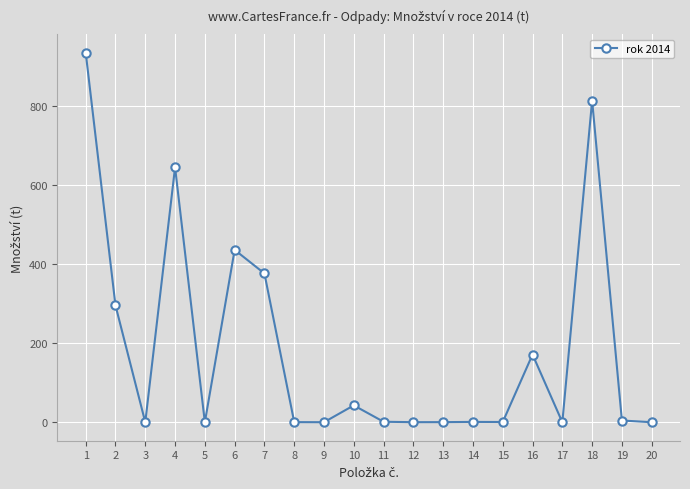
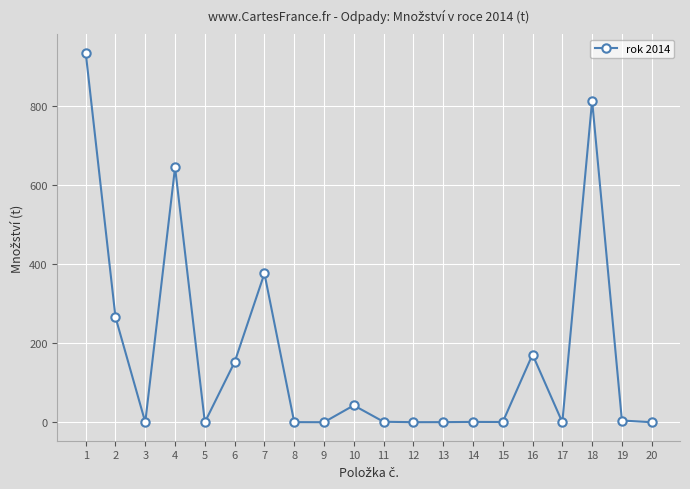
2: 300 -> 270
6: 440 -> 150
